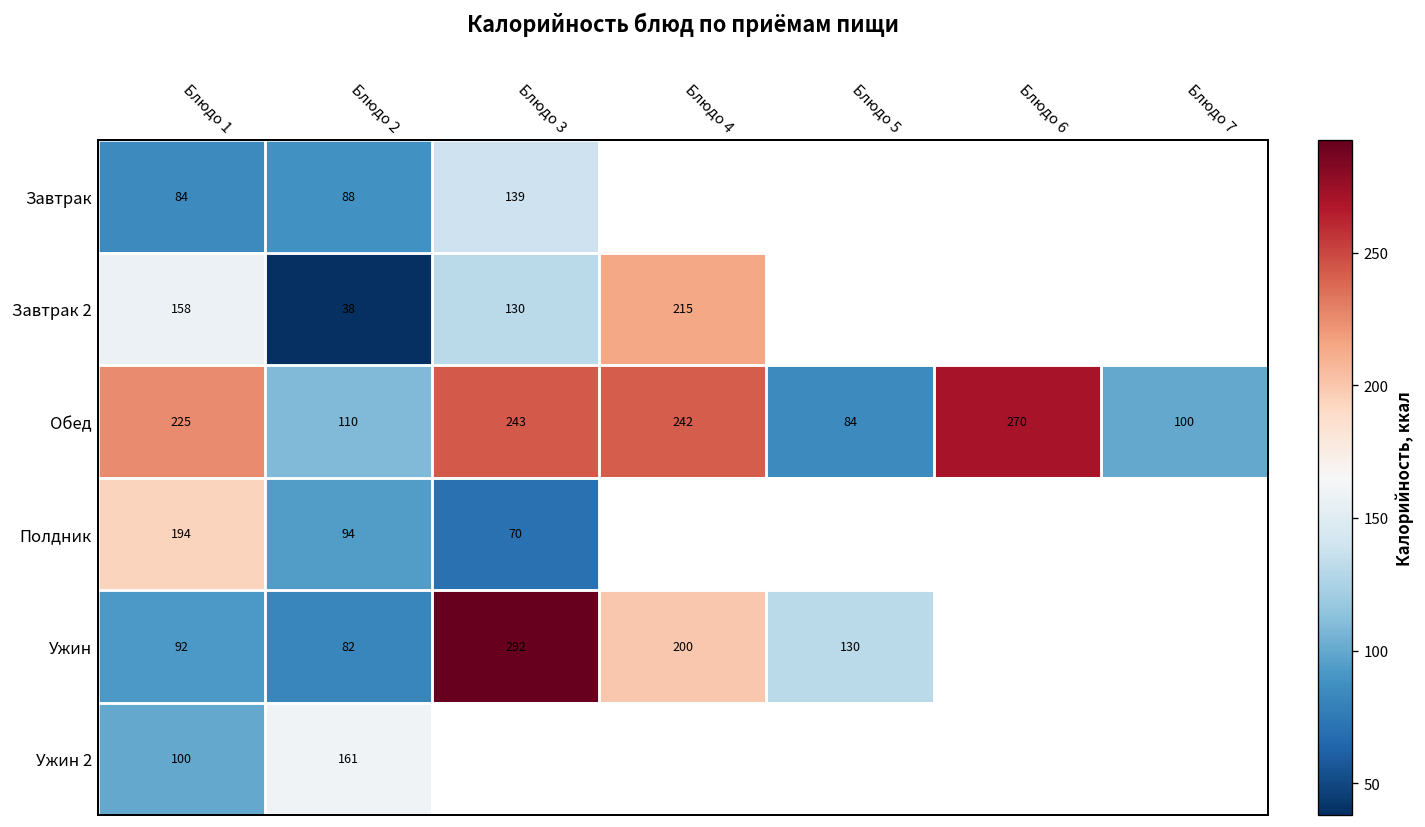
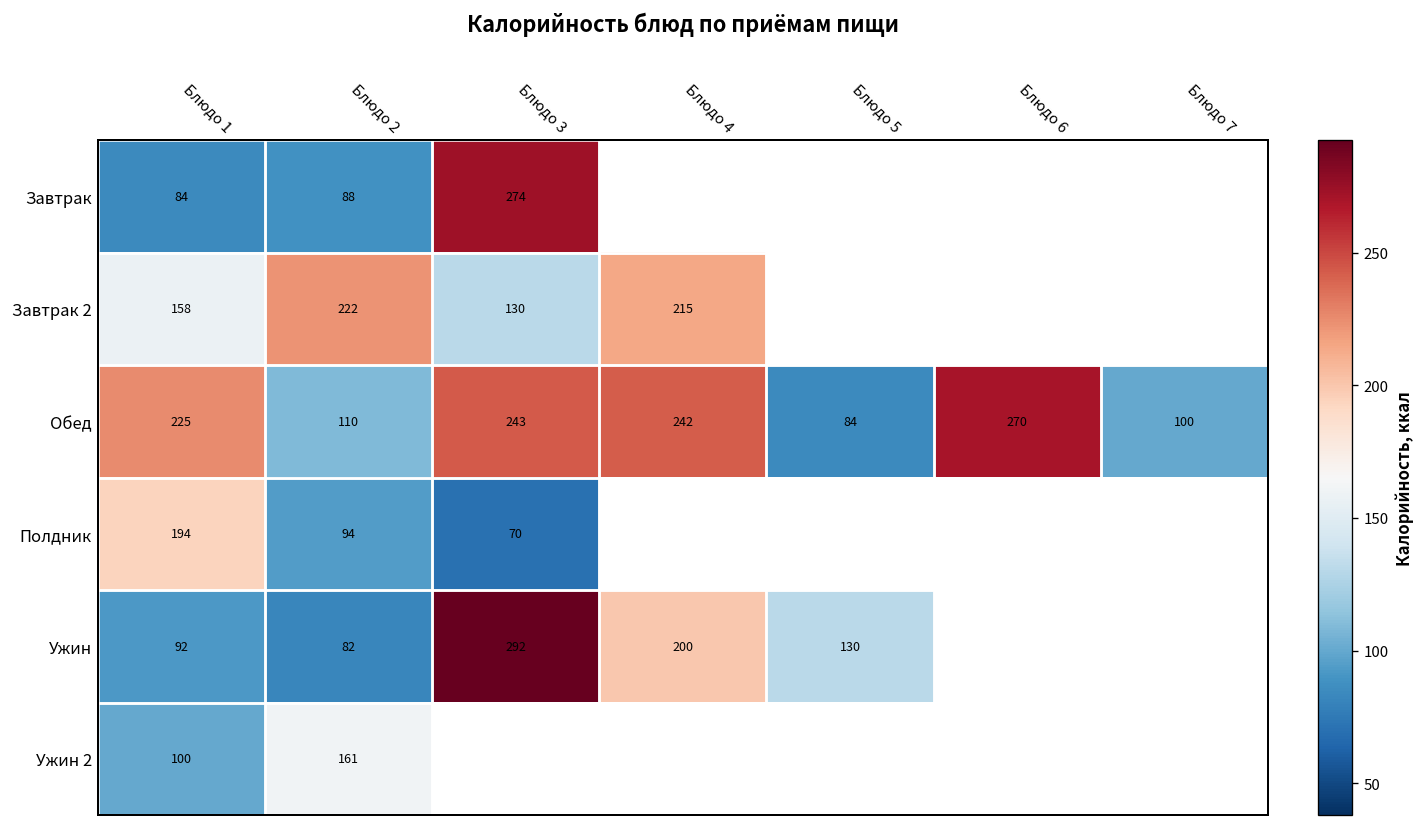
Завтрак, Блюдо 3: 139 -> 274
Завтрак 2, Блюдо 2: 38 -> 222
